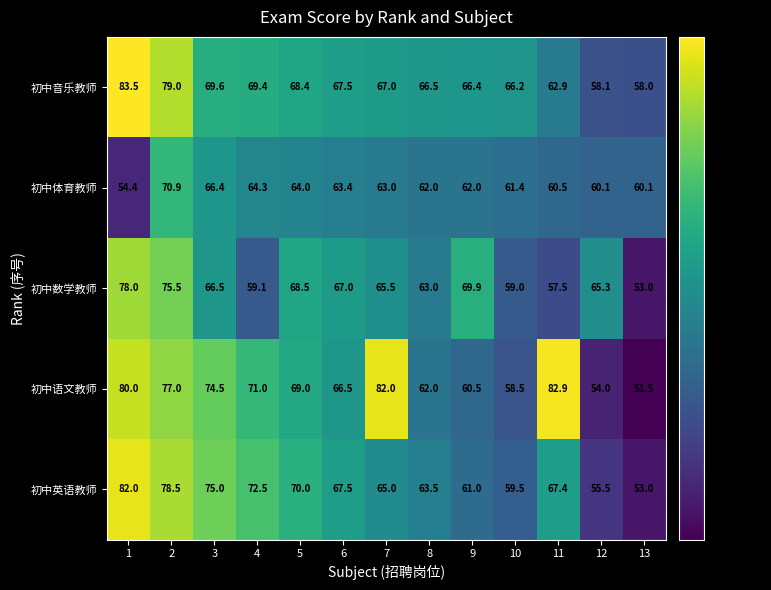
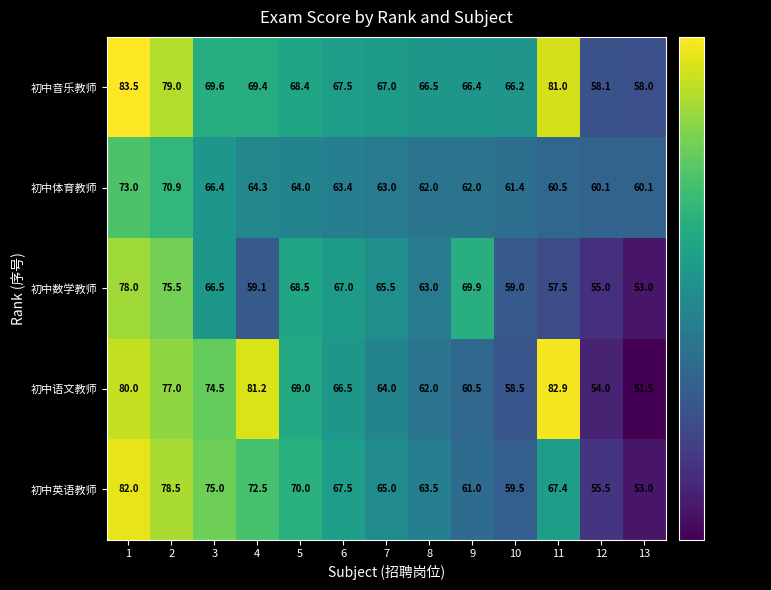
初中音乐教师, 11: 62.9 -> 81.0
初中体育教师, 1: 54.4 -> 73.0
初中数学教师, 12: 65.3 -> 55.0
初中语文教师, 4: 71.0 -> 81.2
初中语文教师, 7: 82.0 -> 64.0
